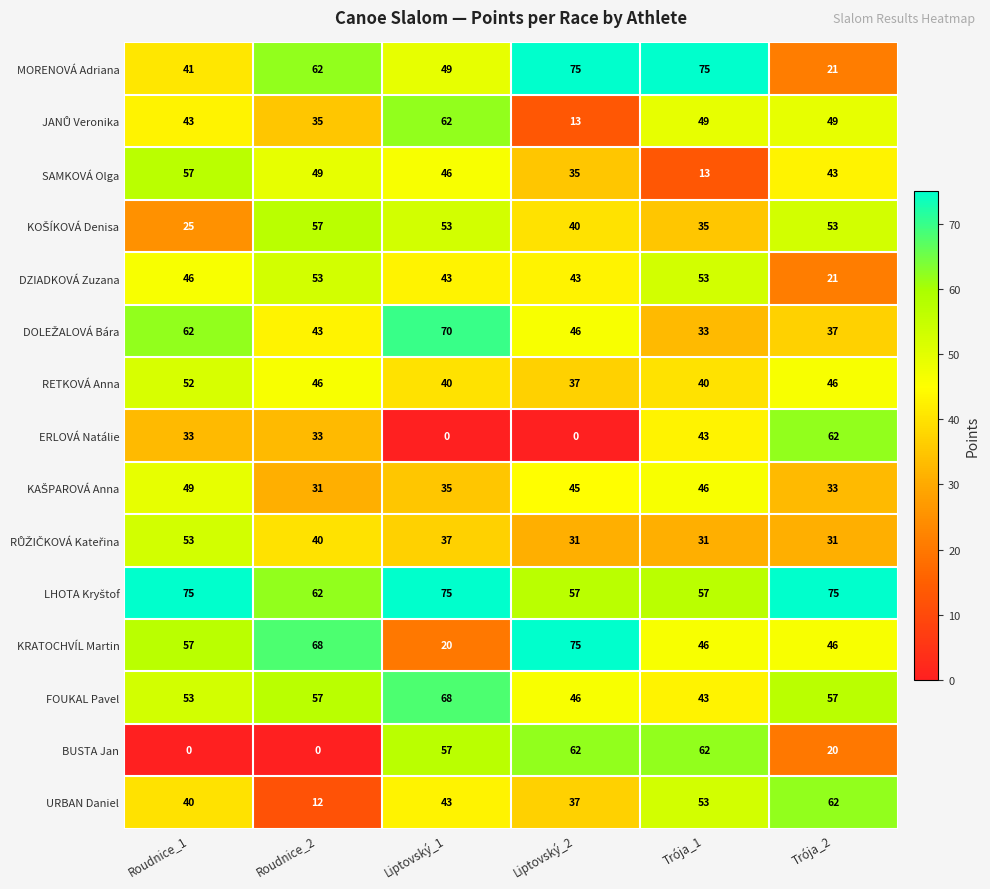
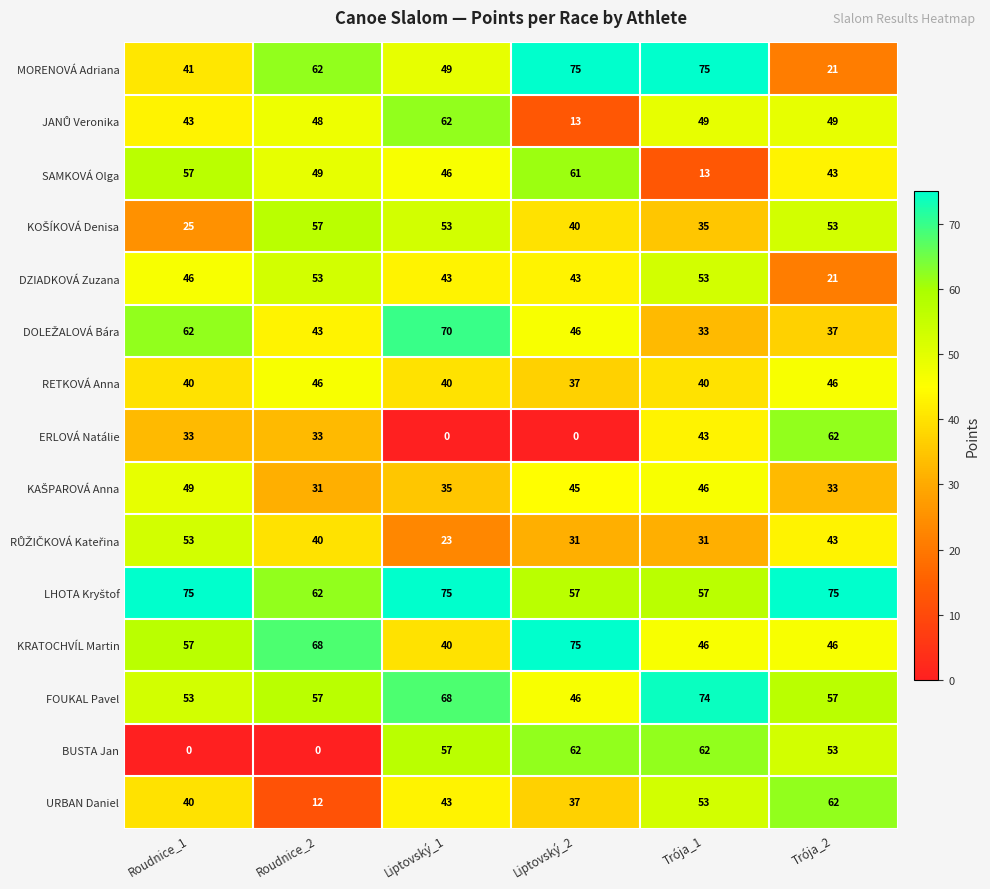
JANŮ Veronika, Roudnice_2: 35 -> 48
SAMKOVÁ Olga, Liptovský_2: 35 -> 61
RETKOVÁ Anna, Roudnice_1: 52 -> 40
RŮŽIČKOVÁ Kateřina, Liptovský_1: 37 -> 23
RŮŽIČKOVÁ Kateřina, Trója_2: 31 -> 43
KRATOCHVÍL Martin, Liptovský_1: 20 -> 40
FOUKAL Pavel, Trója_1: 43 -> 74
BUSTA Jan, Trója_2: 20 -> 53
